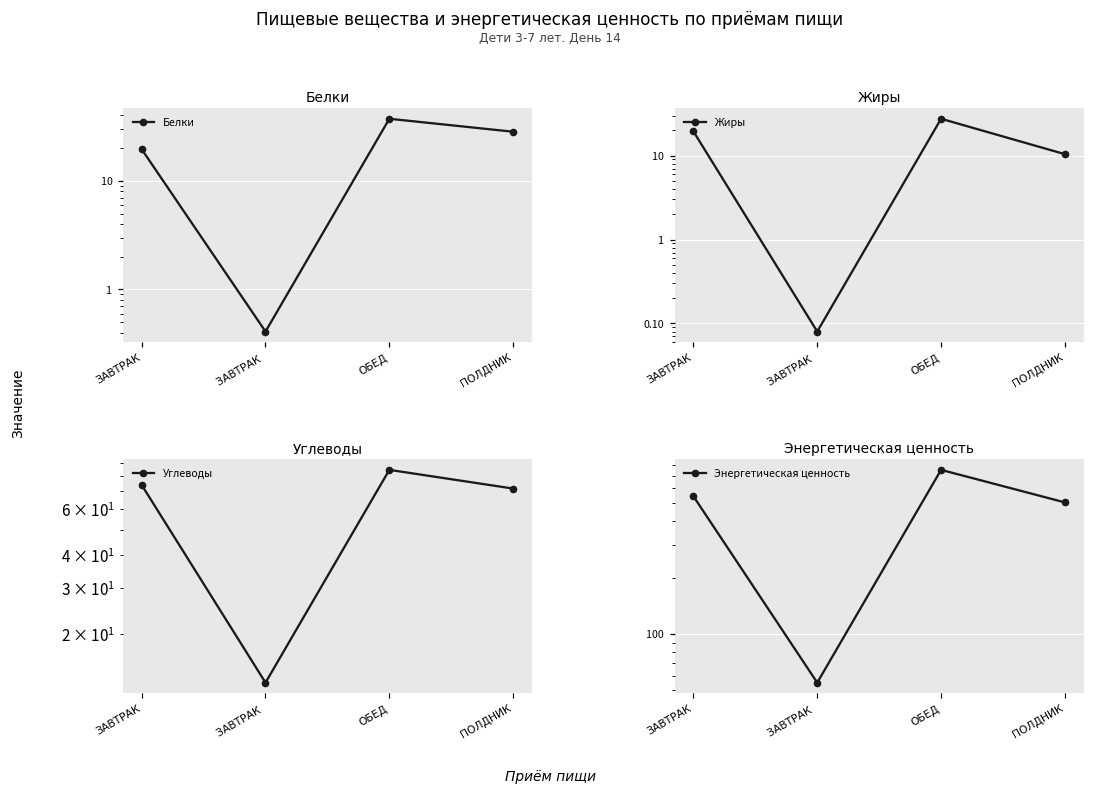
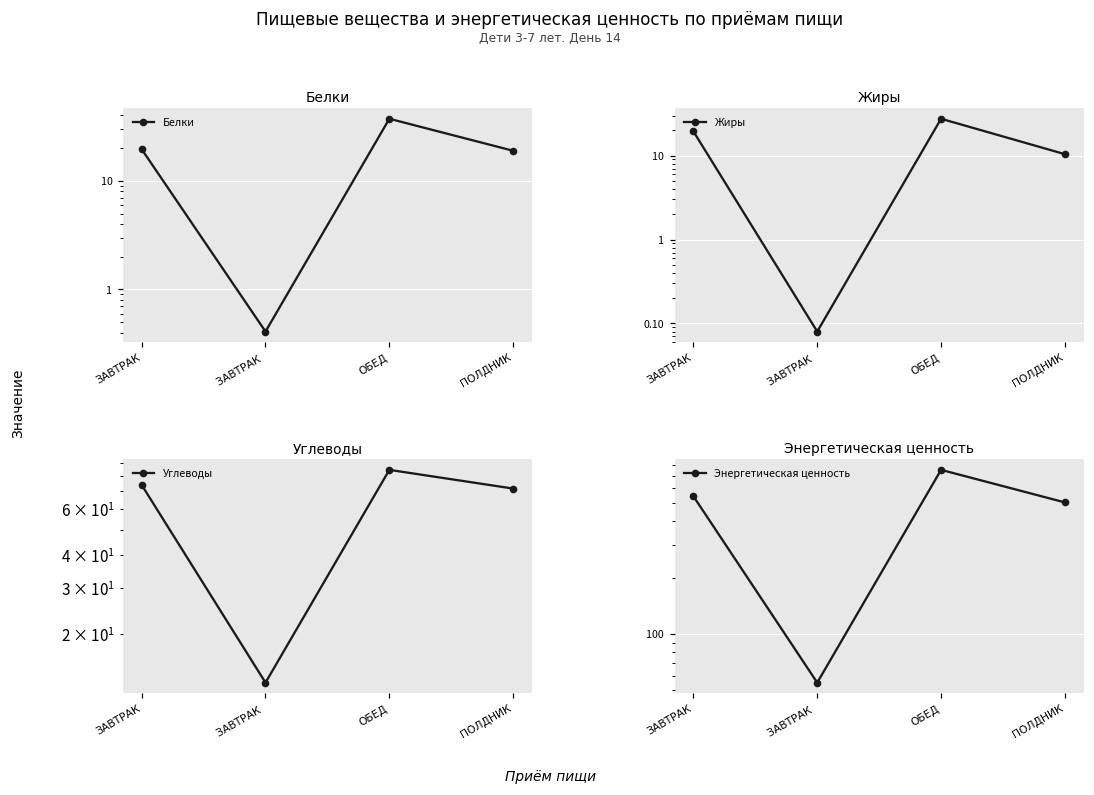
Белки, ПОЛДНИК: 28 -> 19
